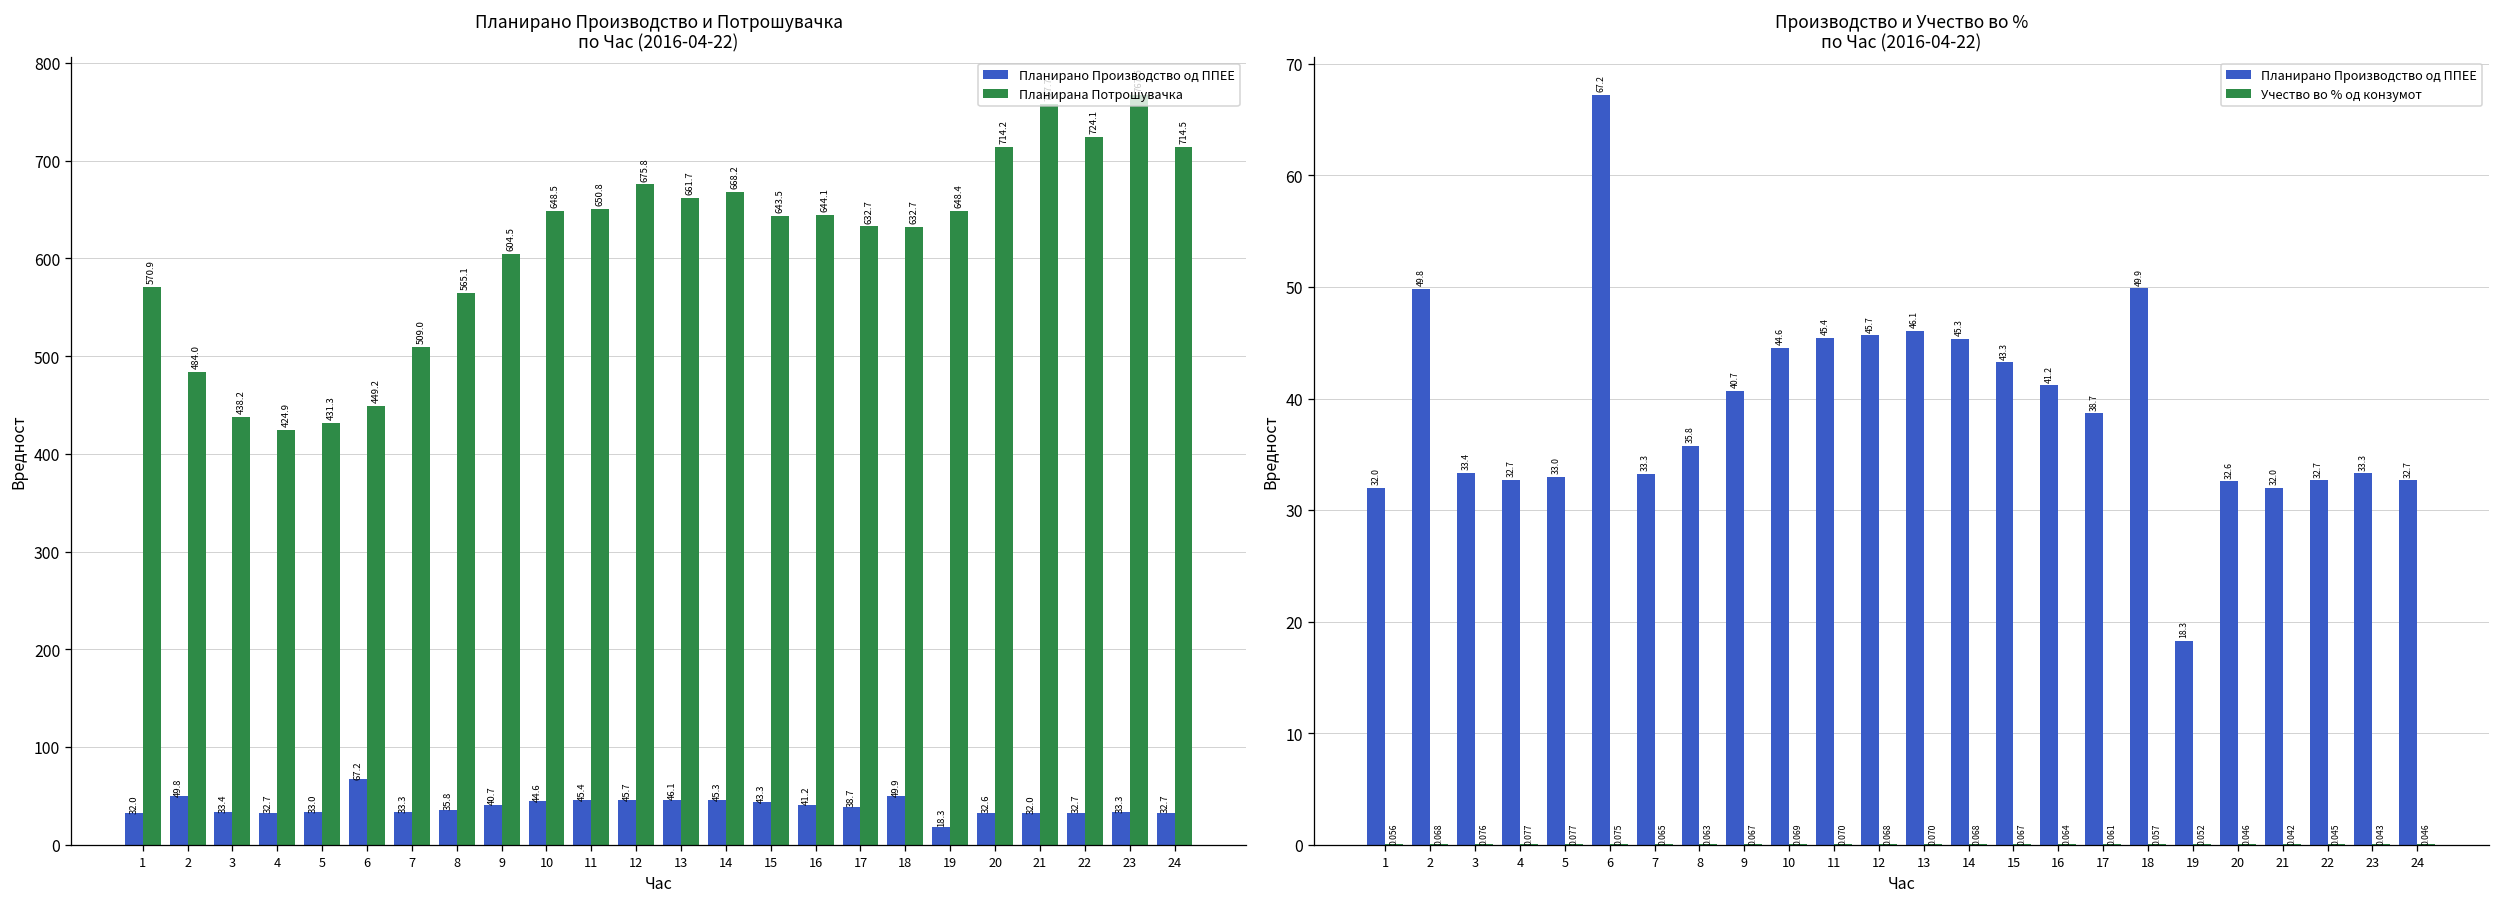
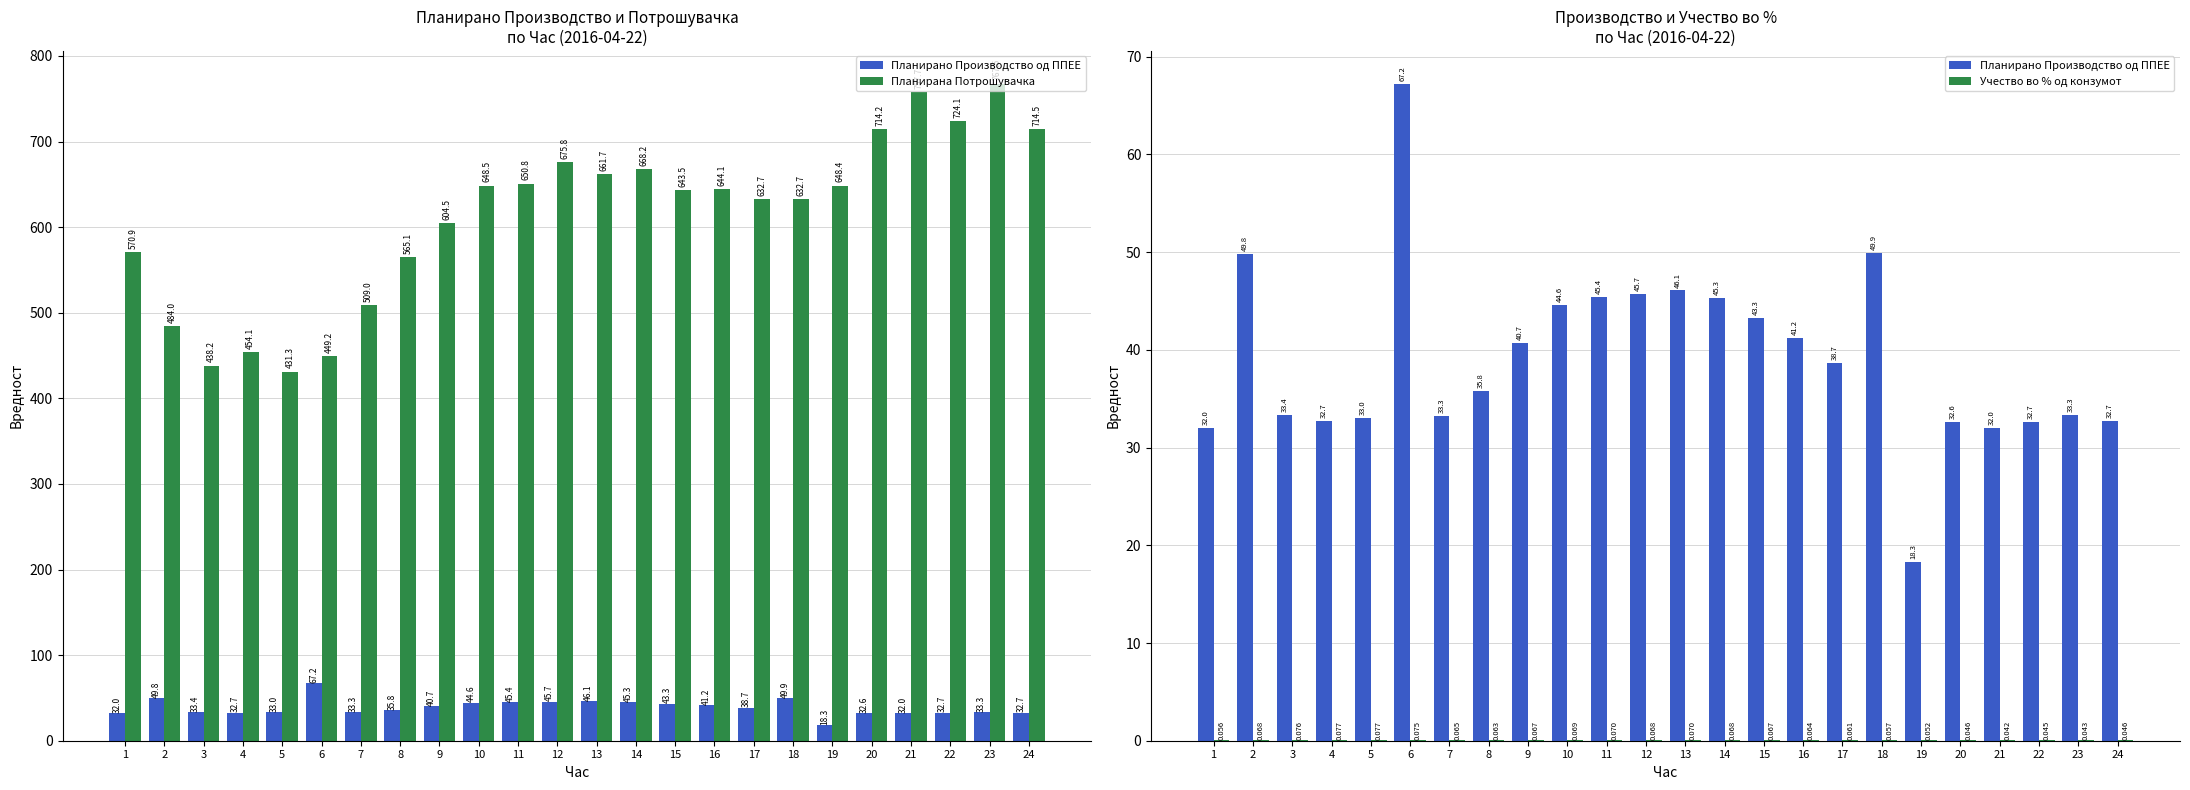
Планирано Производство и Потрошувачка по Час (2016-04-22), Планирана Потрошувачка, 4: 424.9 -> 454.1
